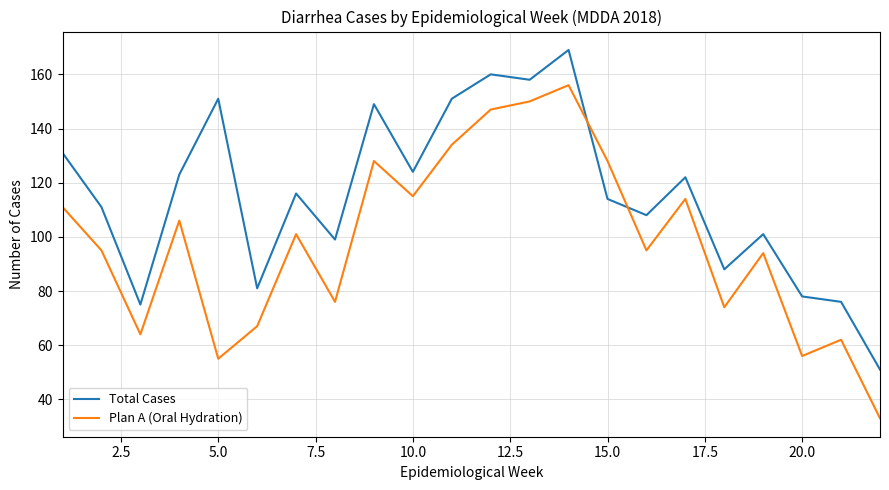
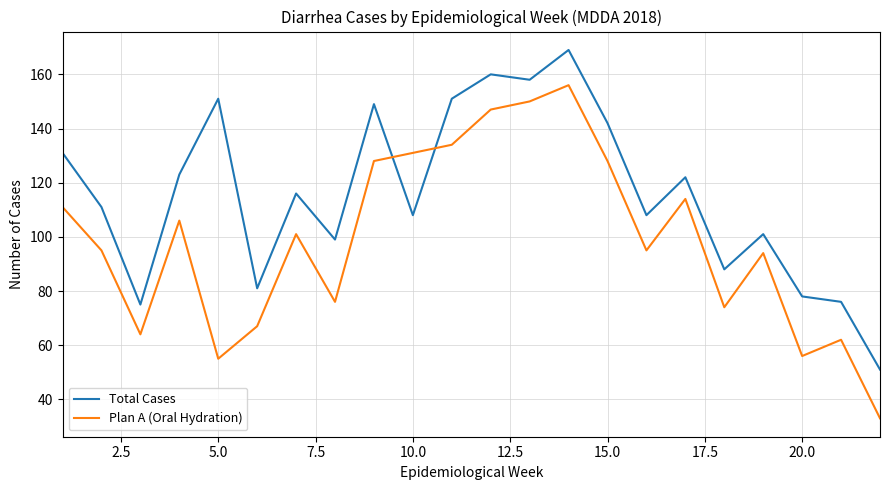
Total Cases, 10.0: 124 -> 108
Plan A (Oral Hydration), 10.0: 115 -> 131
Total Cases, 15.0: 114 -> 142
